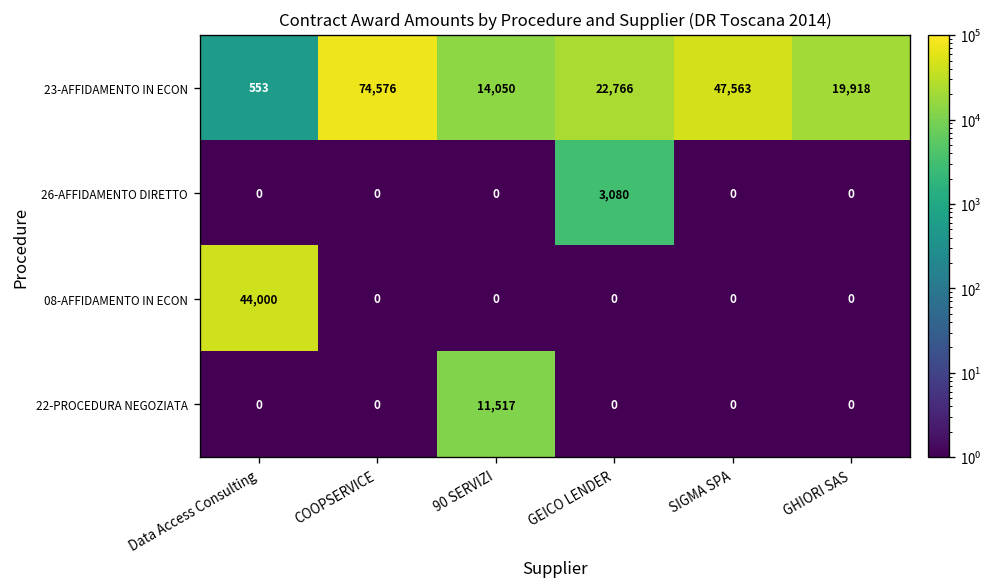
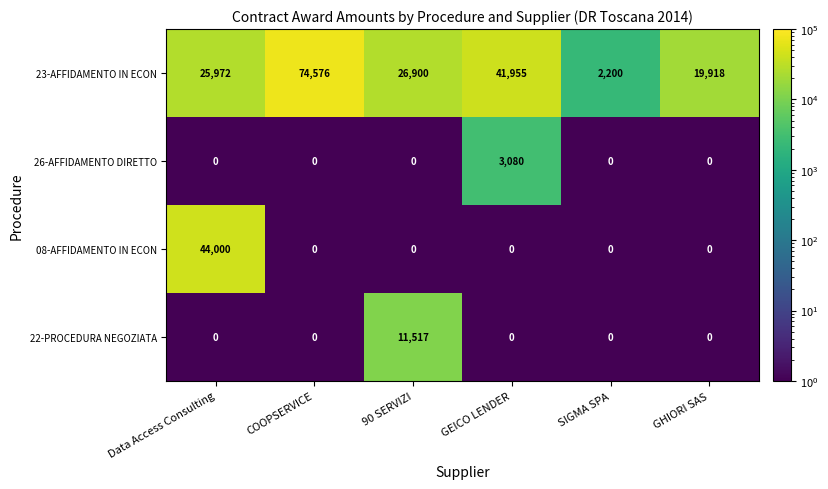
23-AFFIDAMENTO IN ECON, Data Access Consulting: 553 -> 25,972
23-AFFIDAMENTO IN ECON, 90 SERVIZI: 14,050 -> 26,900
23-AFFIDAMENTO IN ECON, GEICO LENDER: 22,766 -> 41,955
23-AFFIDAMENTO IN ECON, SIGMA SPA: 47,563 -> 2,200
